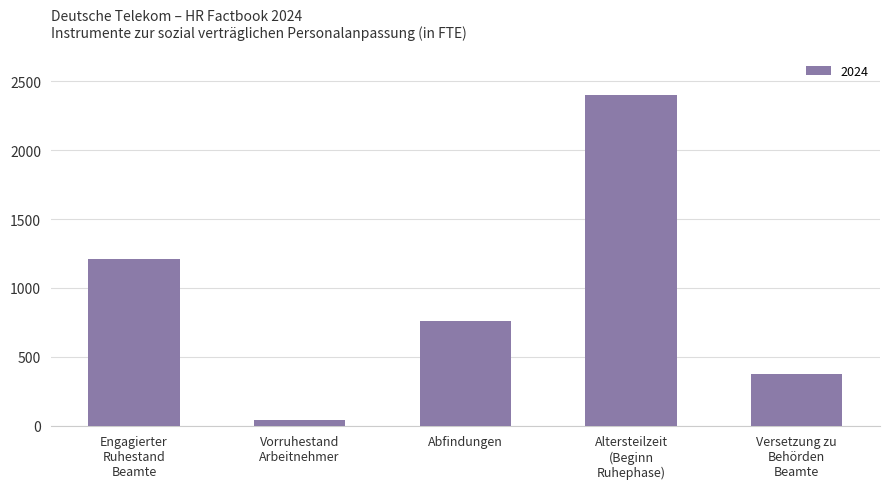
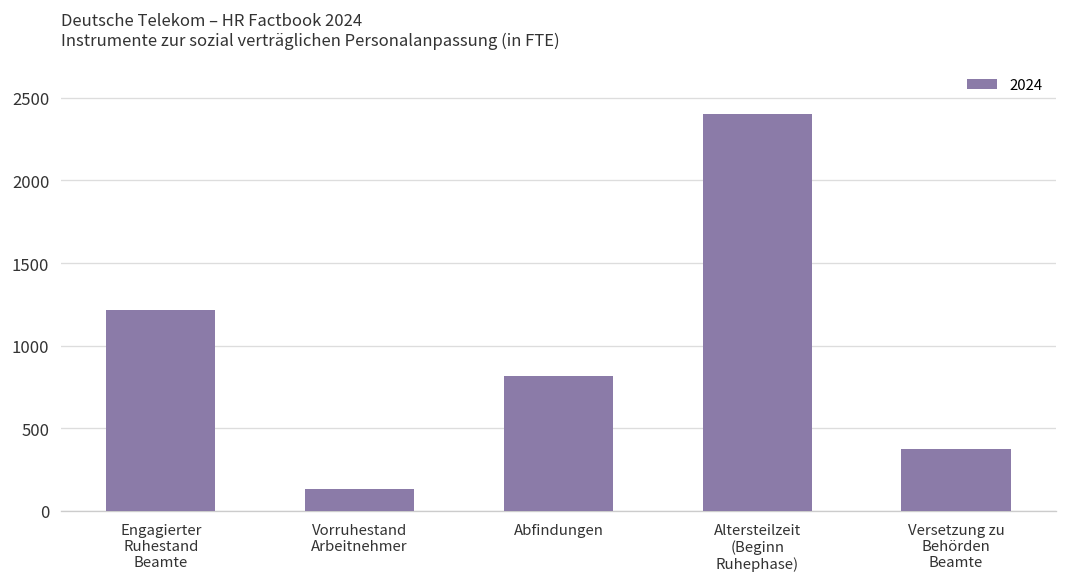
Vorruhestand Arbeitnehmer: 40 -> 140
Abfindungen: 760 -> 820
